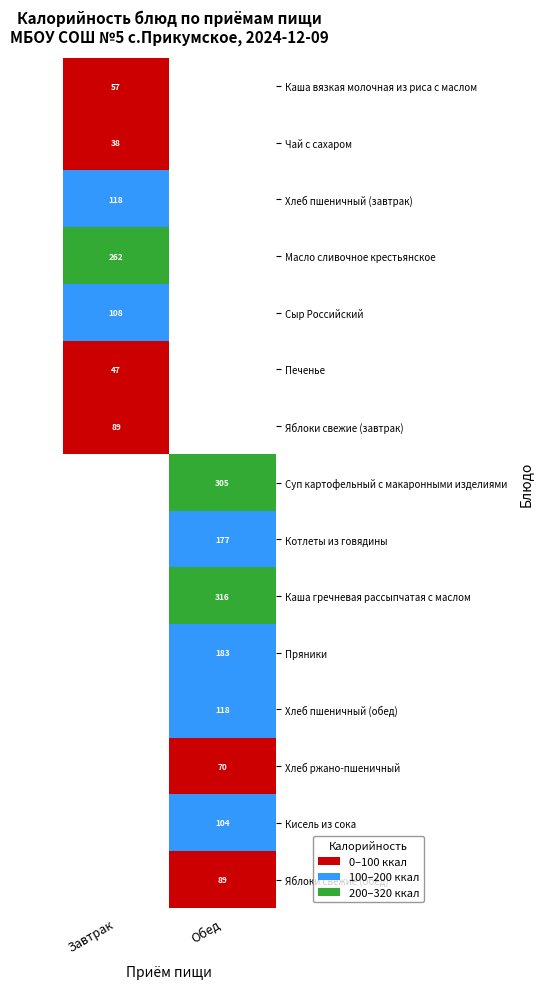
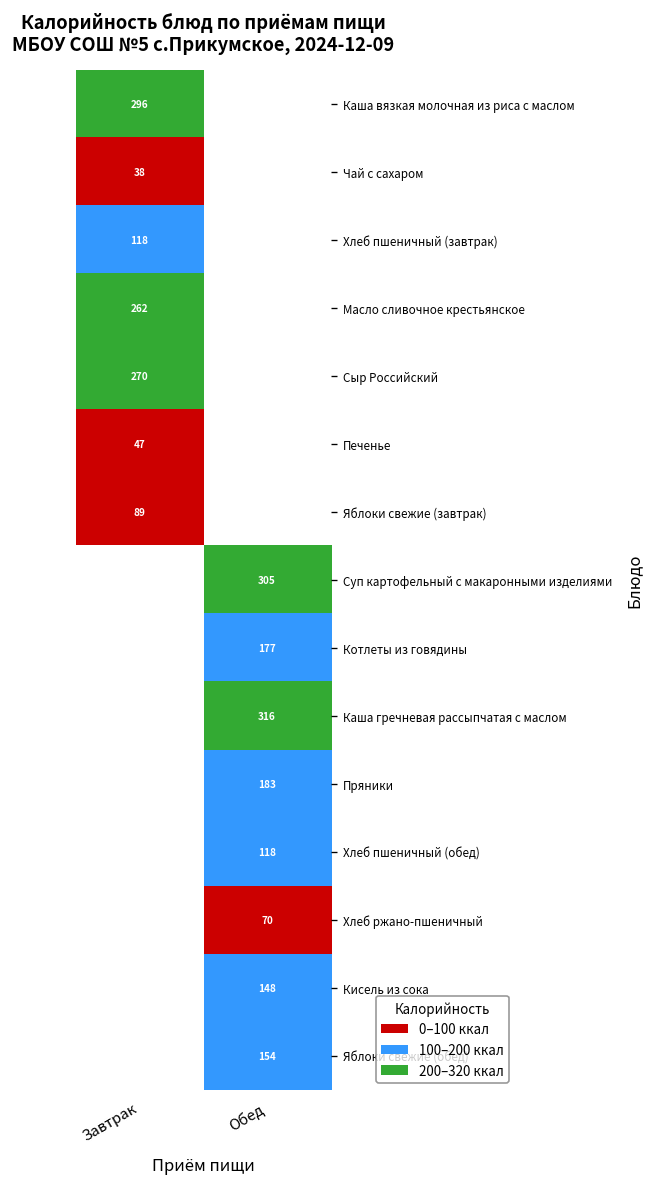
Каша вязкая молочная из риса с маслом, Завтрак: 57 -> 296
Сыр Российский, Завтрак: 108 -> 270
Кисель из сока, Обед: 104 -> 148
Яблоки свежие (обед), Обед: 89 -> 154
